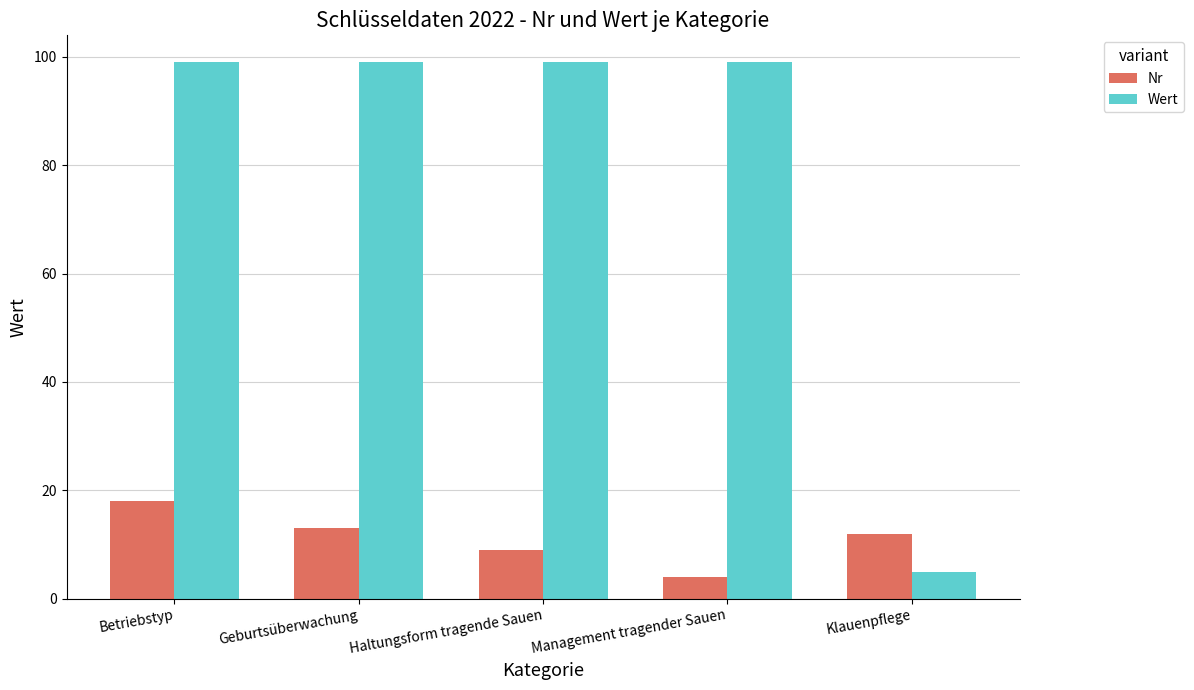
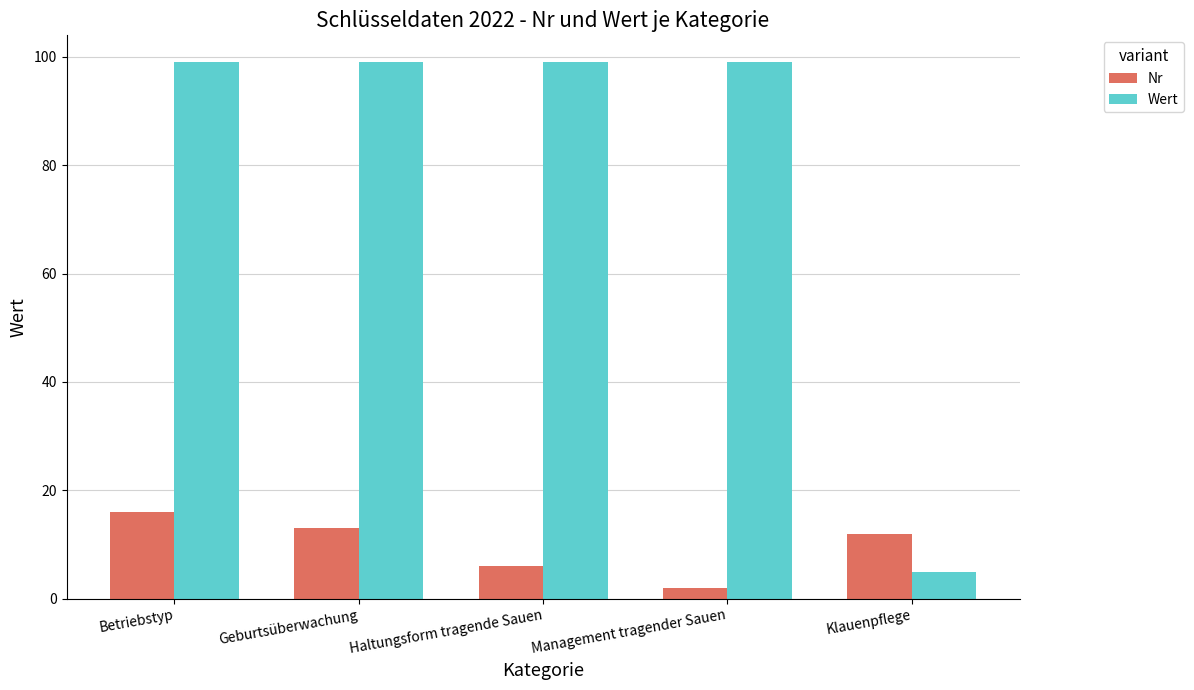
Nr, Betriebstyp: 18 -> 16
Nr, Haltungsform tragende Sauen: 9 -> 6
Nr, Management tragender Sauen: 4 -> 2
